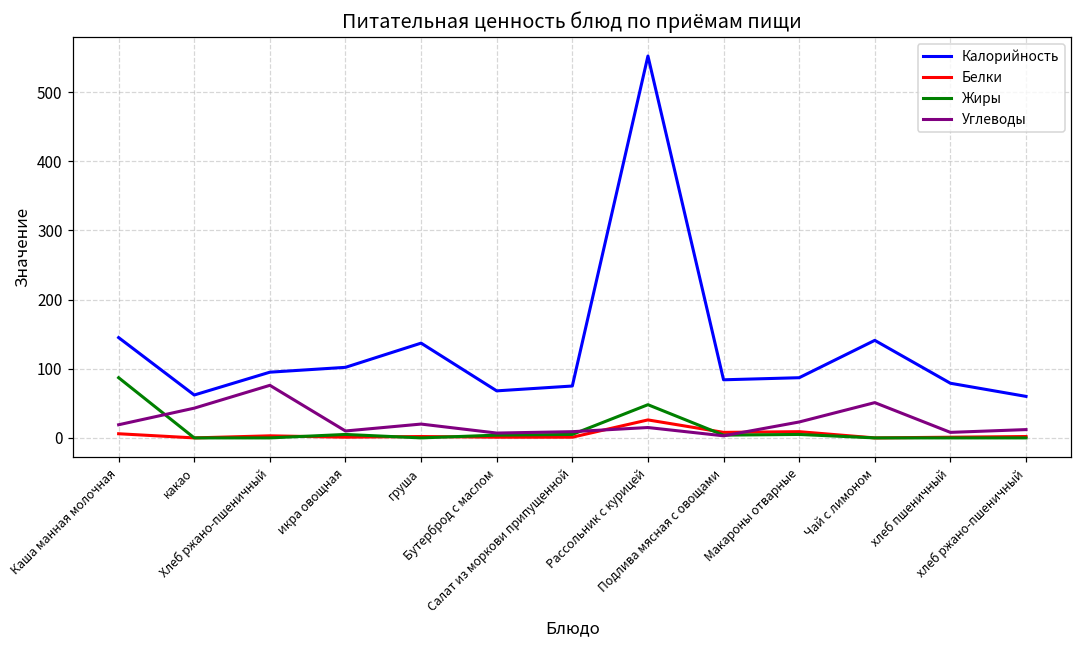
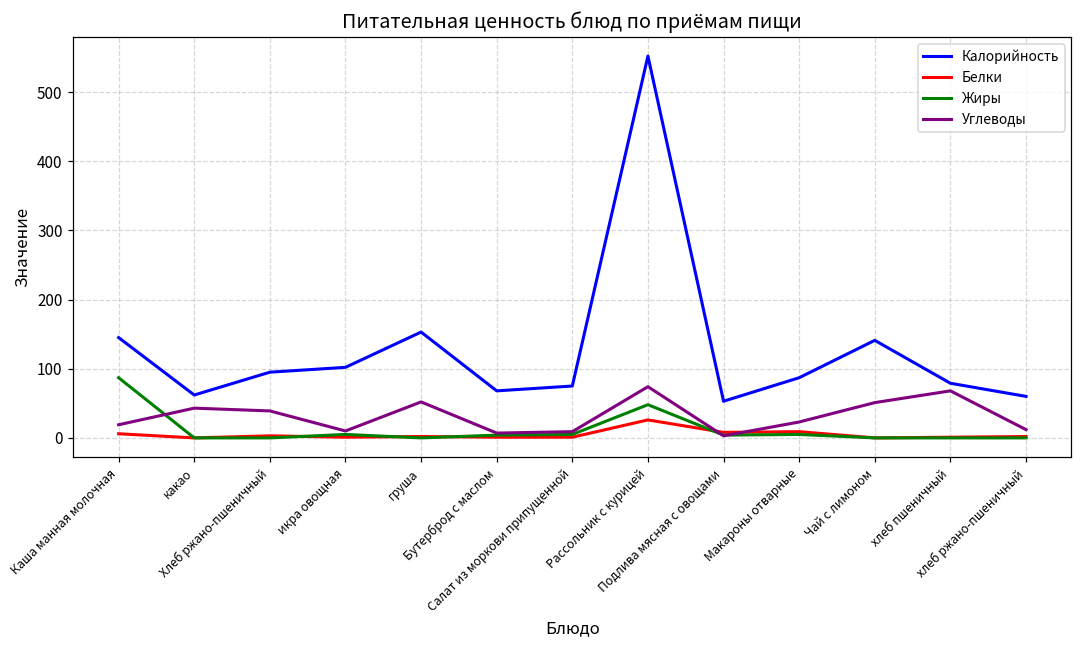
Углеводы, Хлеб ржано-пшеничный: 80 -> 40
Калорийность, груша: 140 -> 150
Углеводы, груша: 20 -> 50
Углеводы, Рассольник с курицей: 20 -> 70
Калорийность, Подлива мясная с овощами: 80 -> 50
Углеводы, хлеб пшеничный: 10 -> 70
